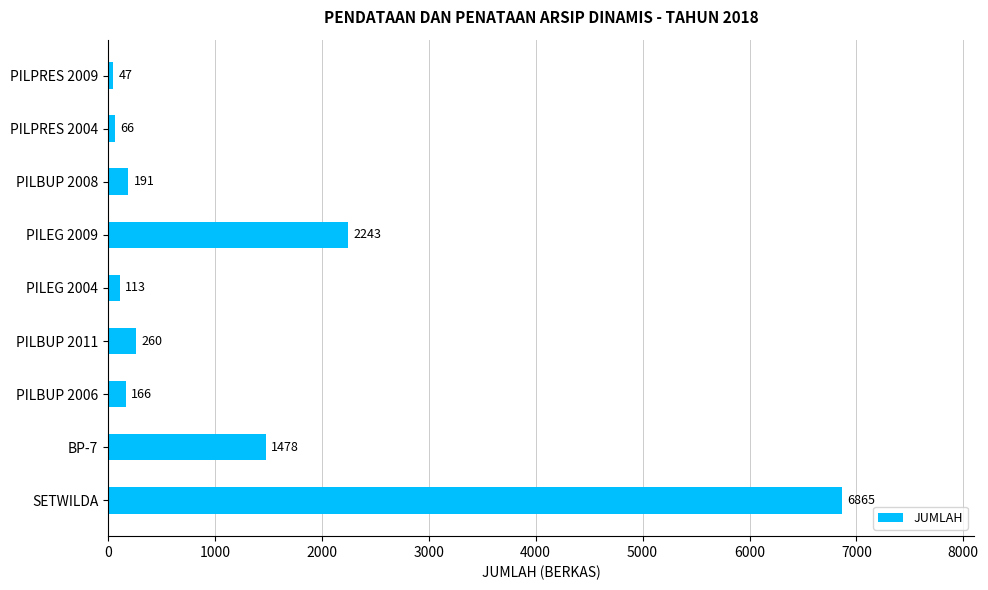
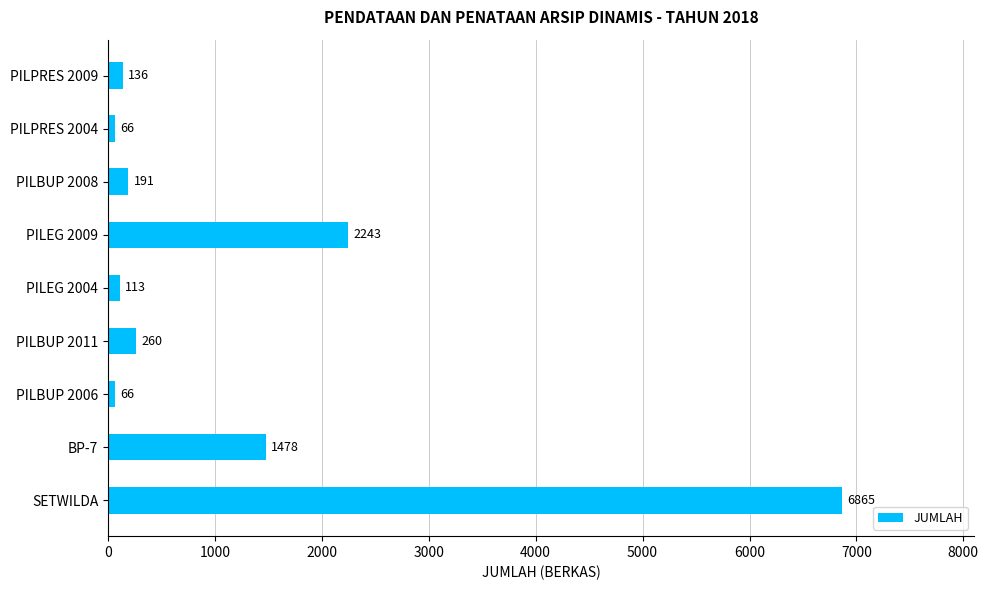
PILPRES 2009: 47 -> 136
PILBUP 2006: 166 -> 66
